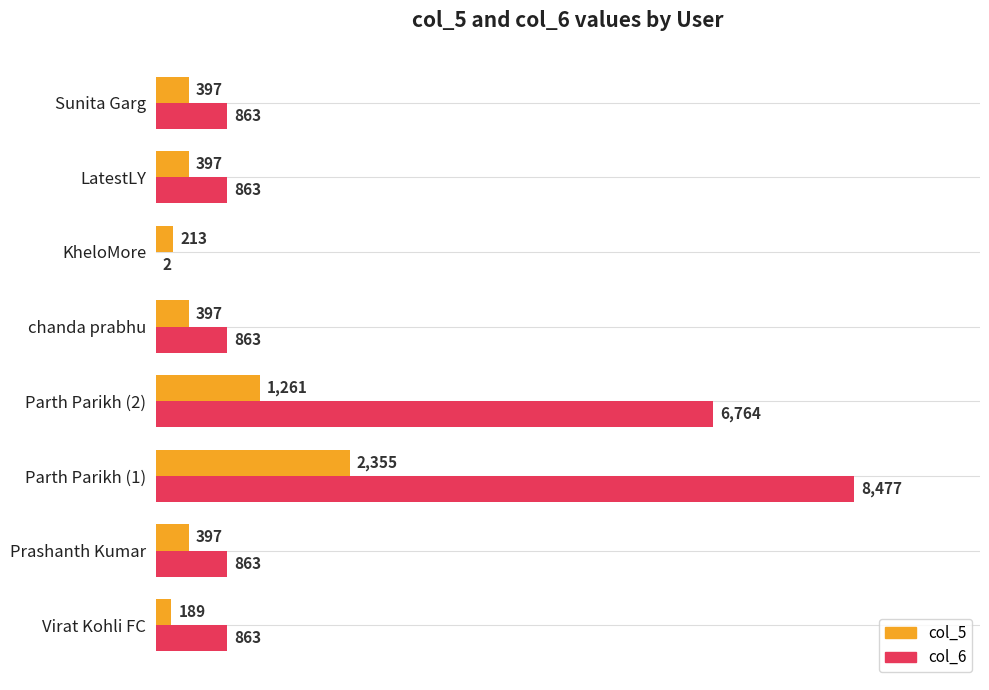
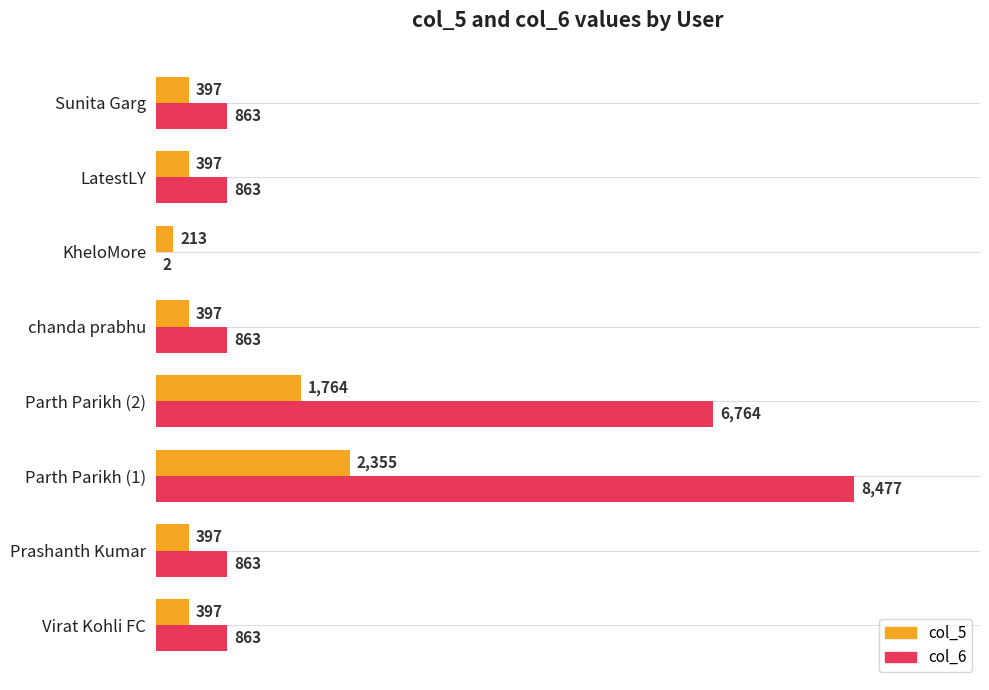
col_5, Parth Parikh (2): 1,261 -> 1,764
col_5, Virat Kohli FC: 189 -> 397
